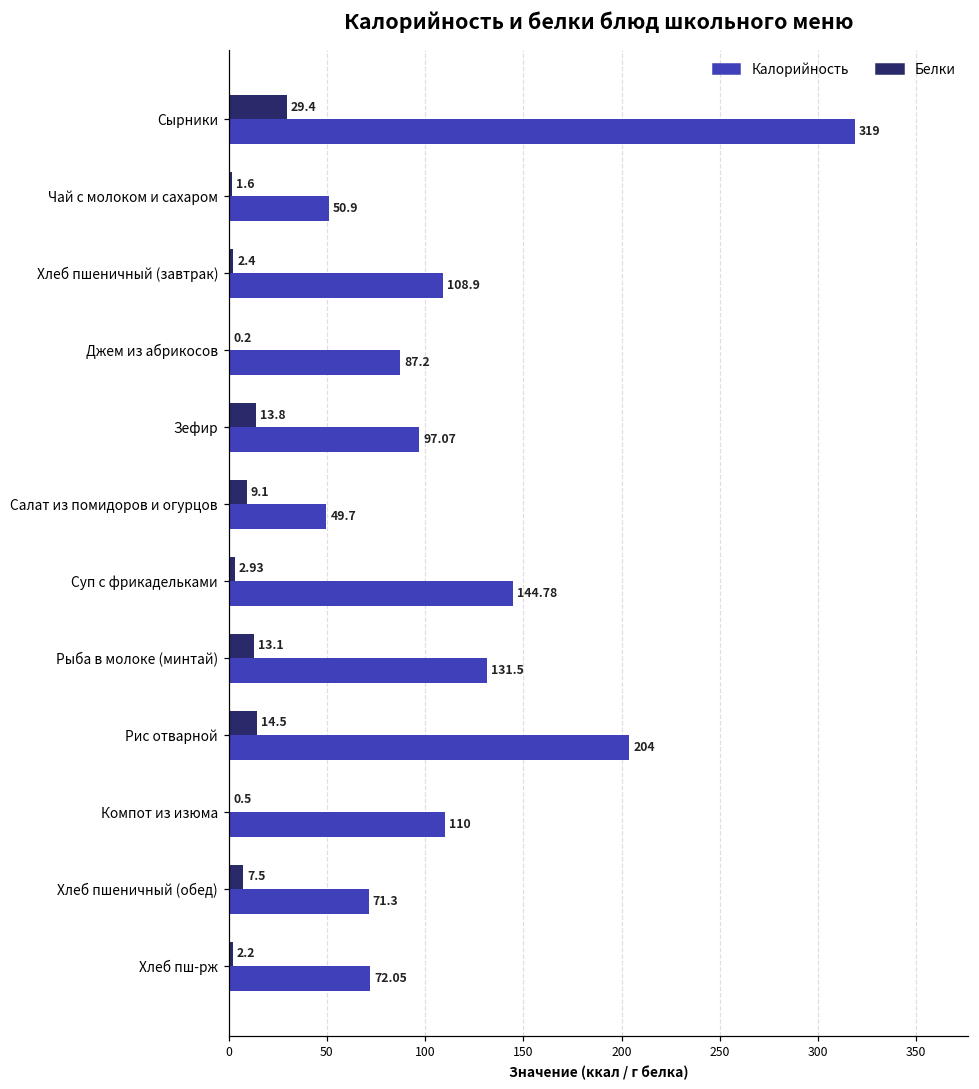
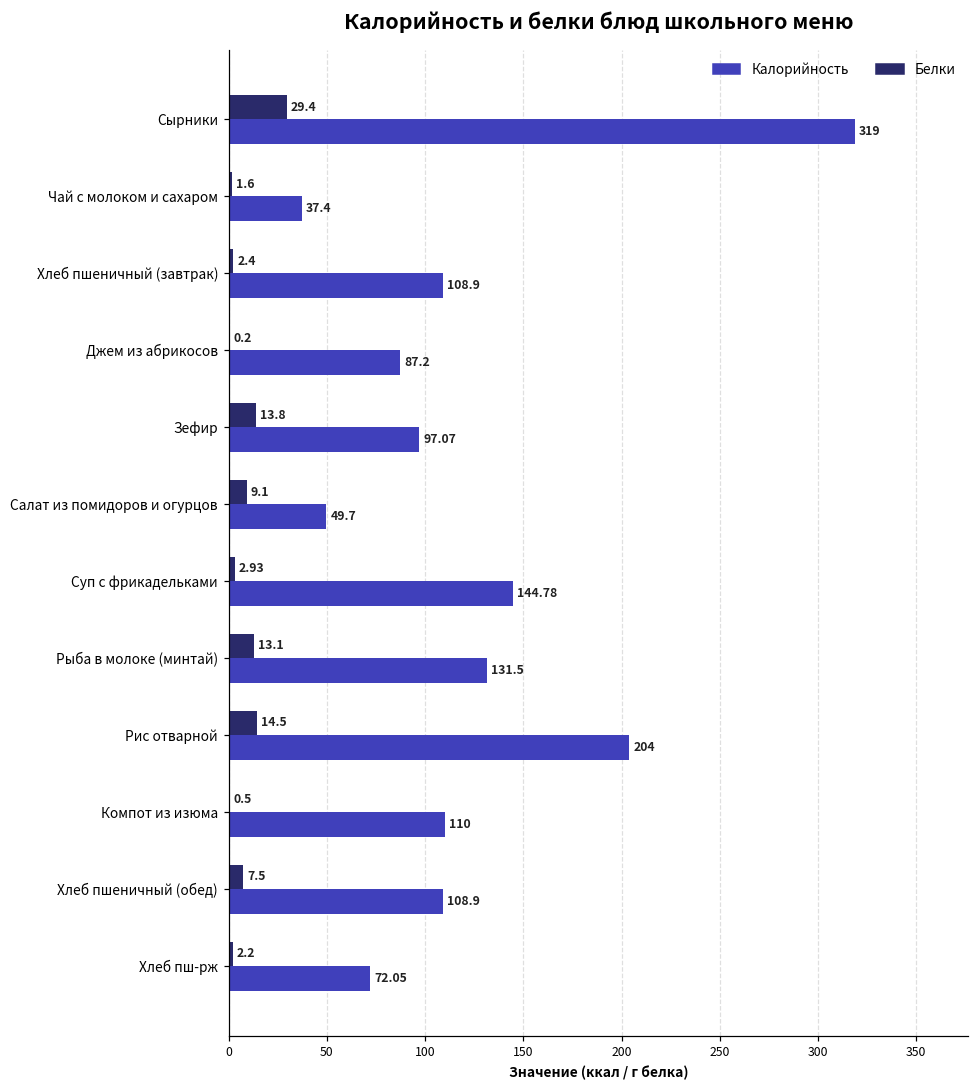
Калорийность, Чай с молоком и сахаром: 50.9 -> 37.4
Калорийность, Хлеб пшеничный (обед): 71.3 -> 108.9
